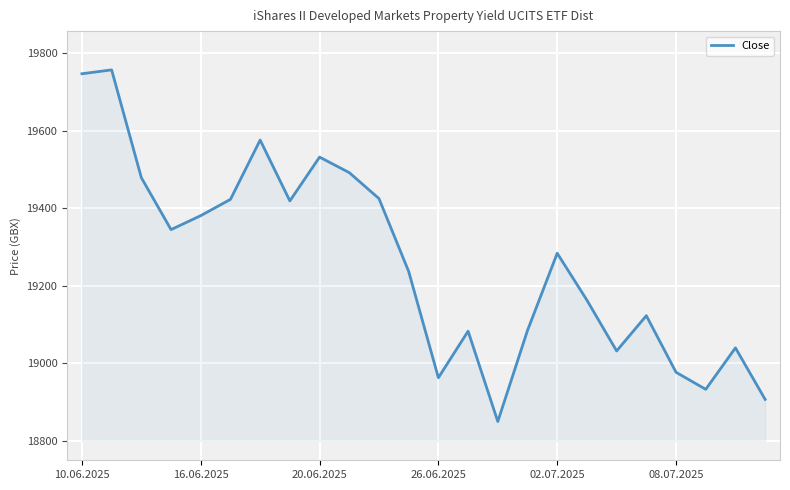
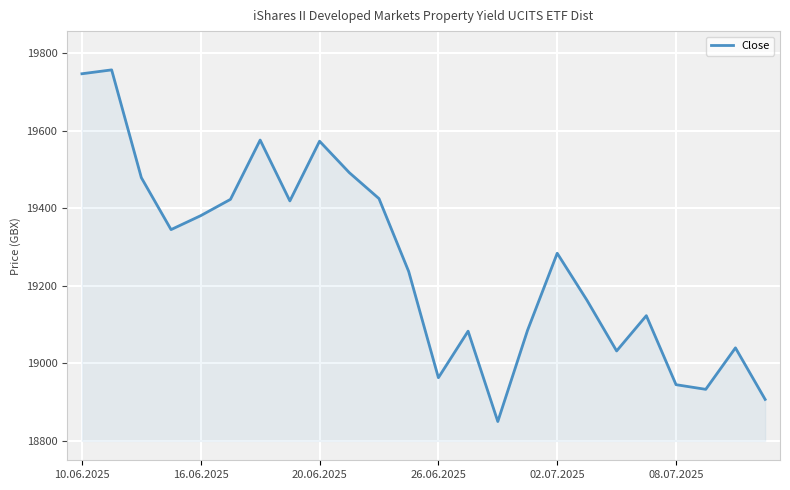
20.06.2025: 19530 -> 19570
08.07.2025: 18980 -> 18950
